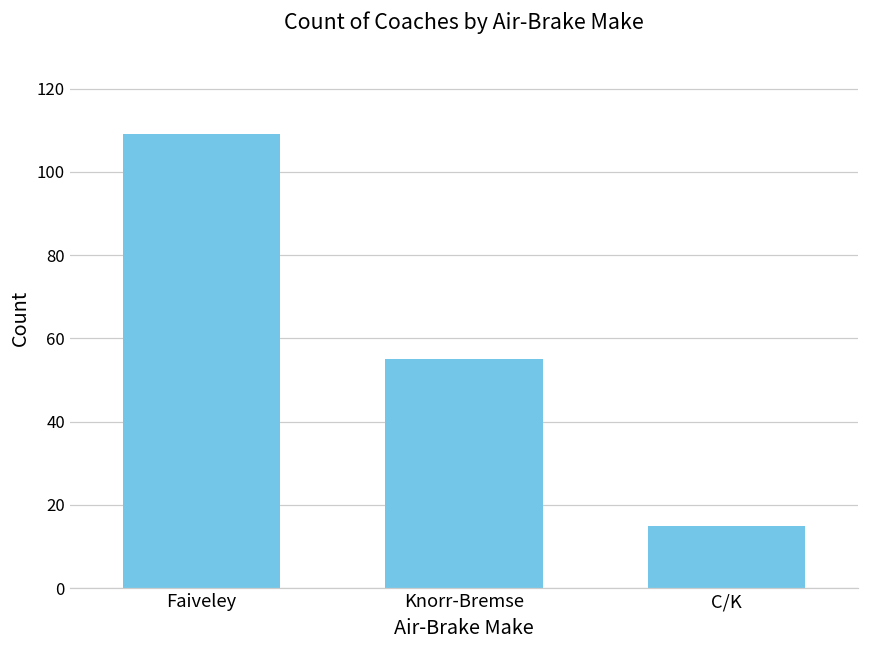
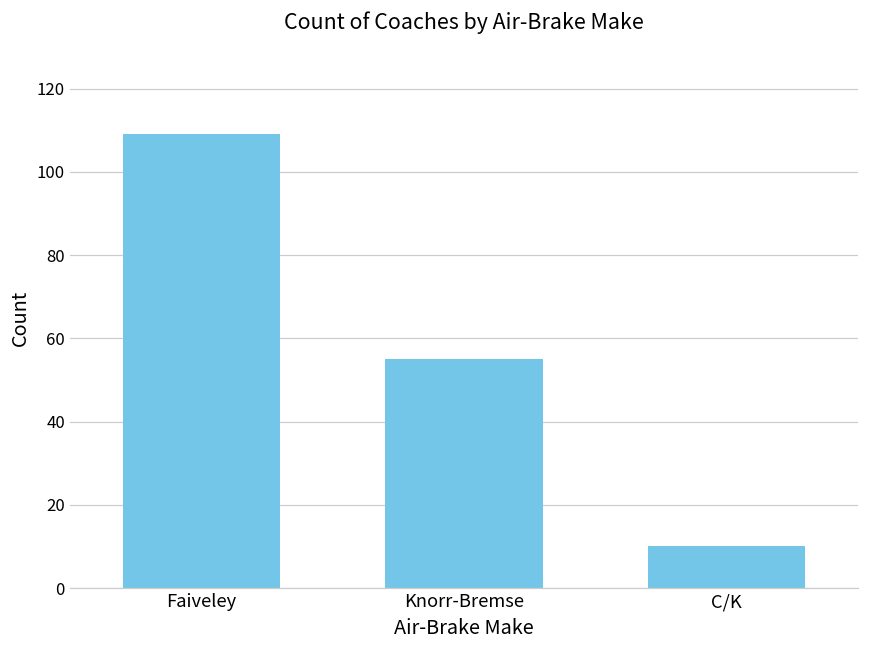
C/K: 15 -> 10
